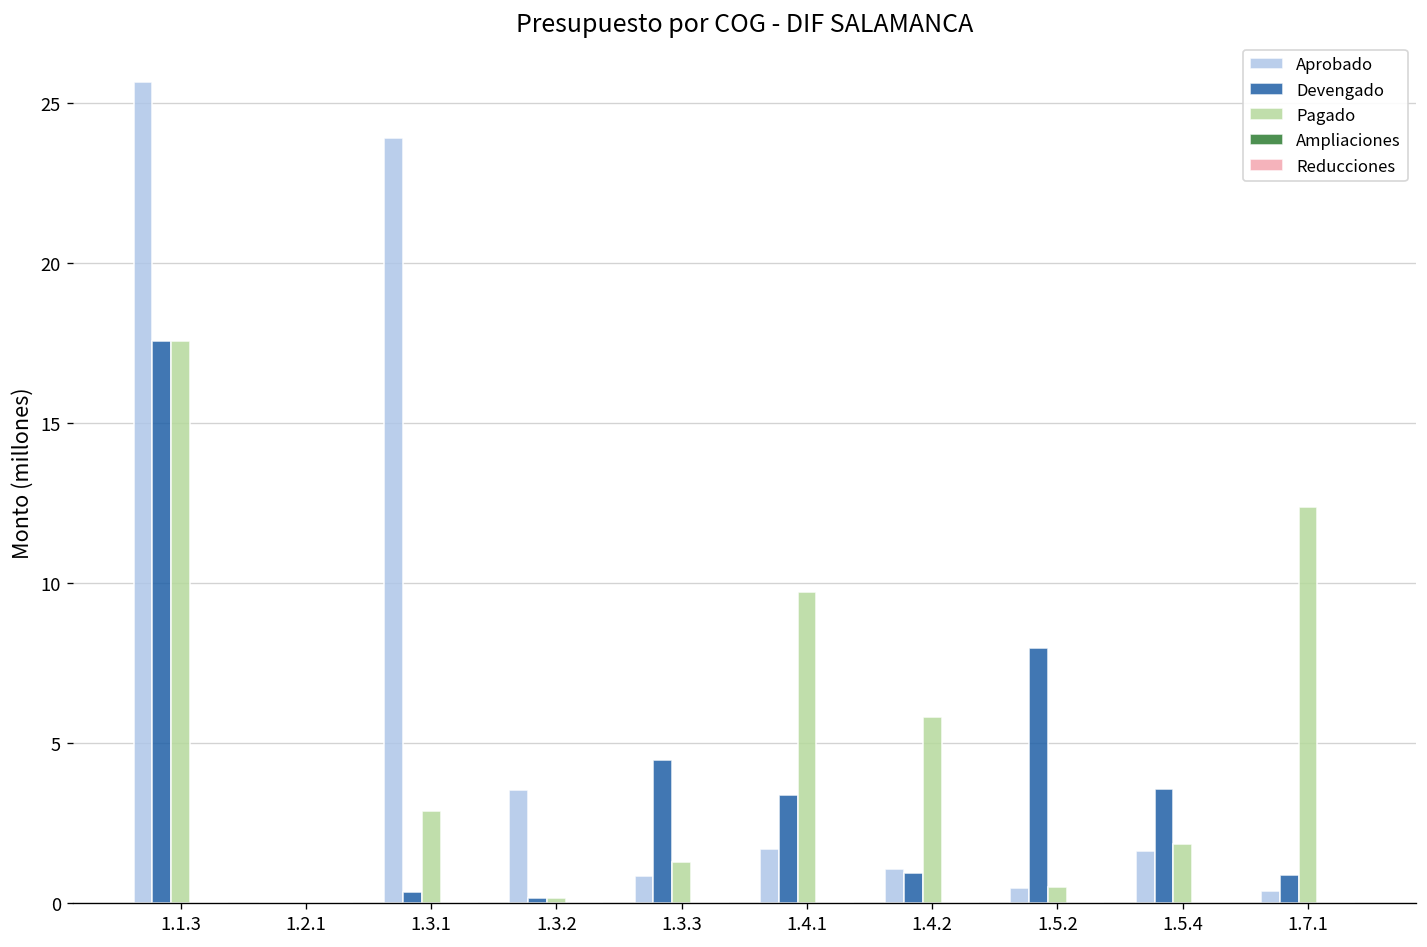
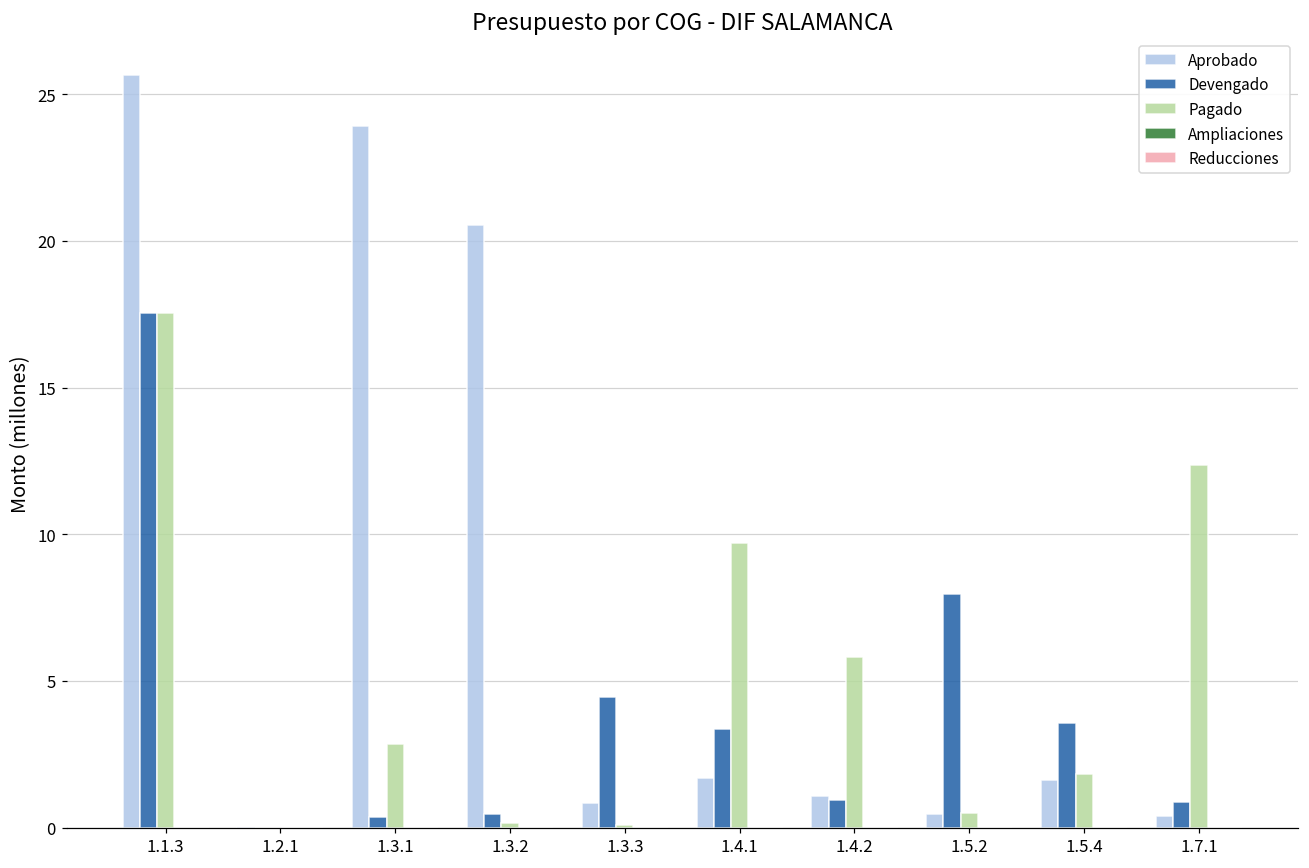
Aprobado, 1.3.2: 3.5 -> 20.5
Devengado, 1.3.2: 0.2 -> 0.5
Pagado, 1.3.3: 1.3 -> 0.1
